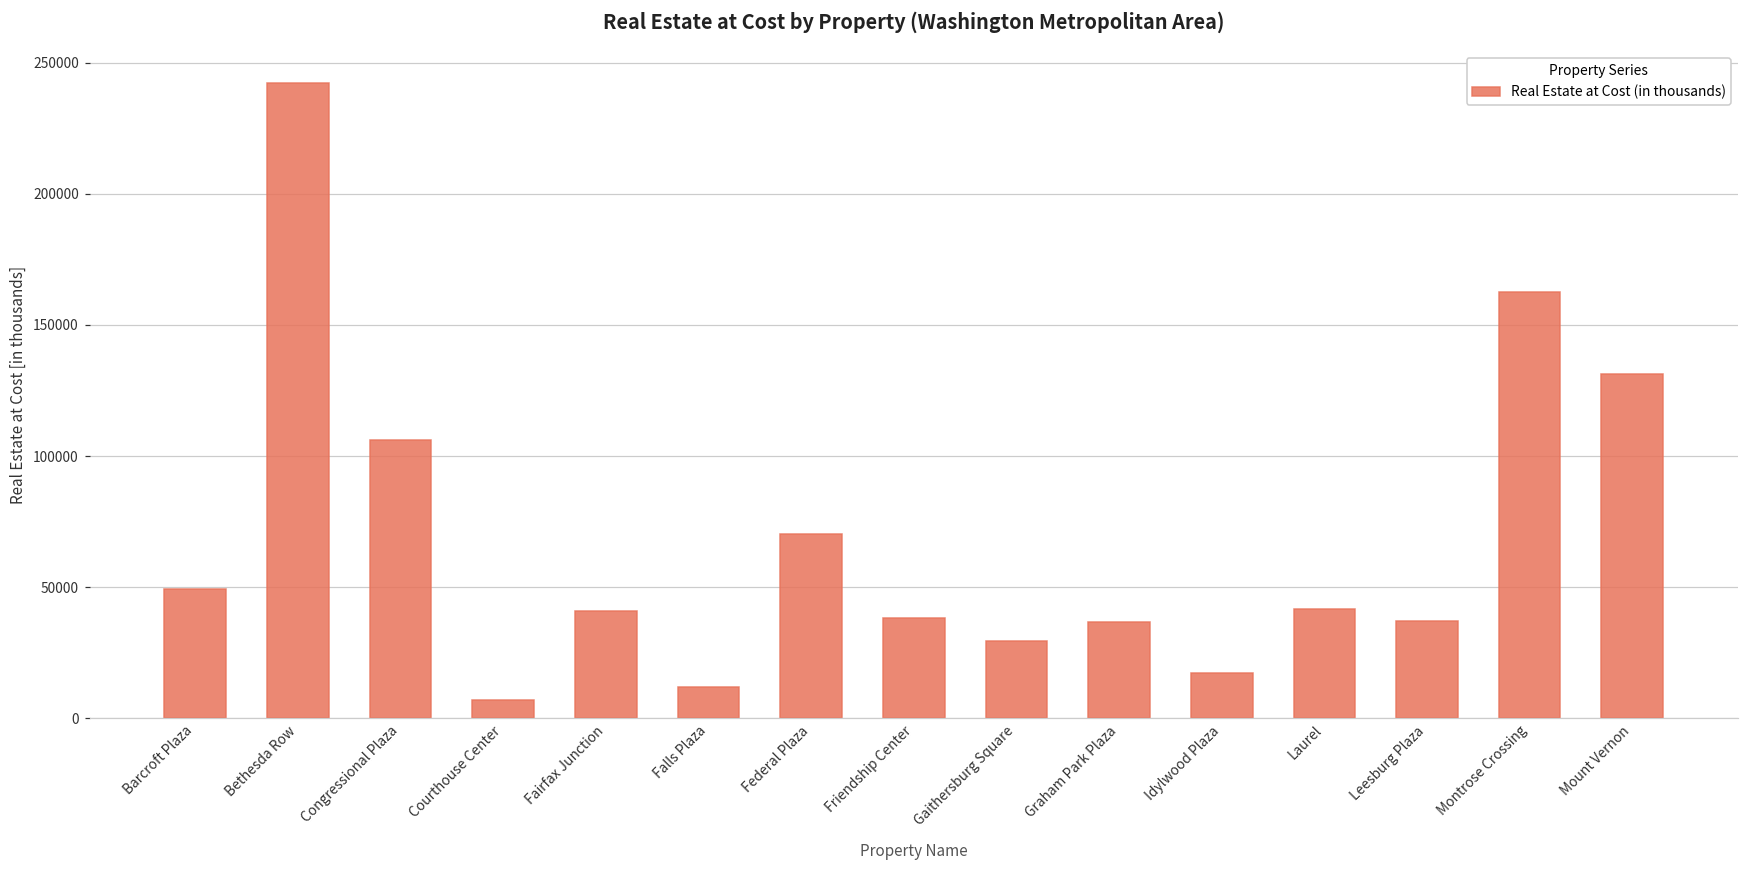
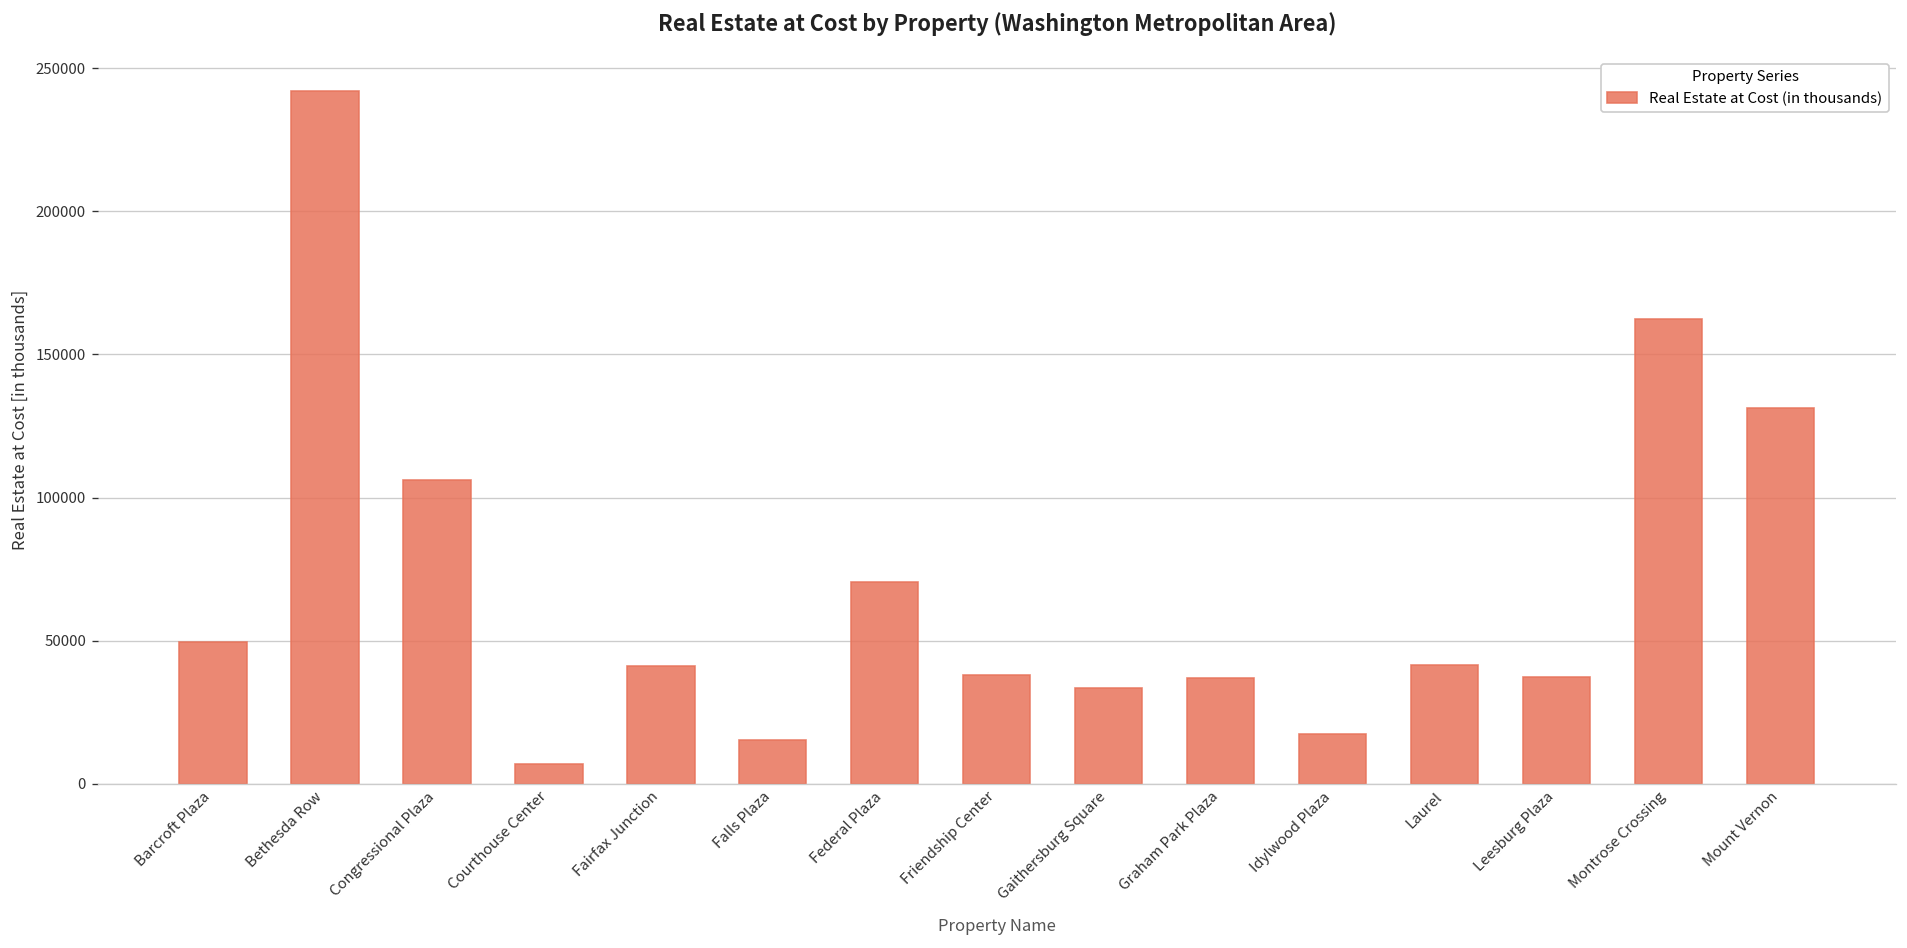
Falls Plaza: 12000 -> 15000
Gaithersburg Square: 29000 -> 34000
